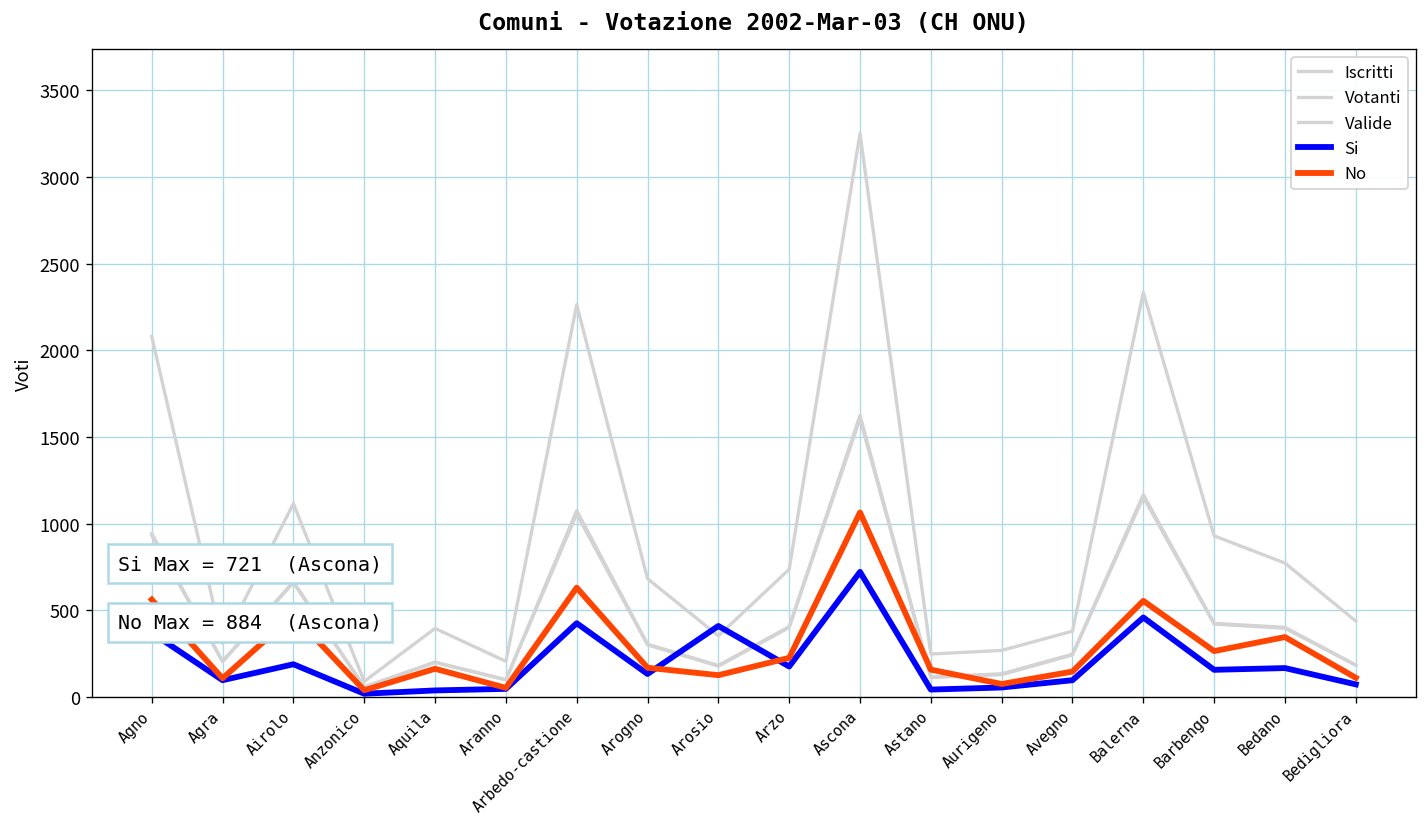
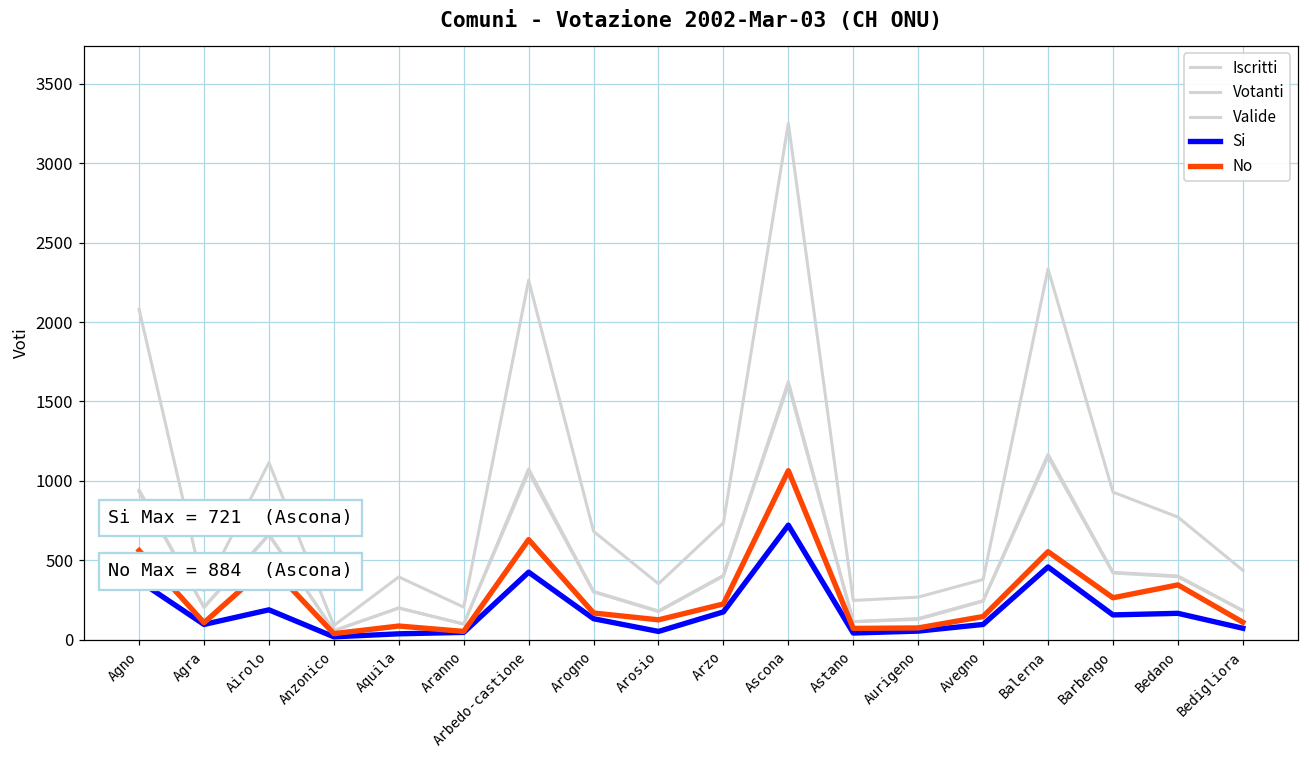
No, Aquila: 160 -> 90
Si, Arosio: 410 -> 50
No, Astano: 160 -> 70
